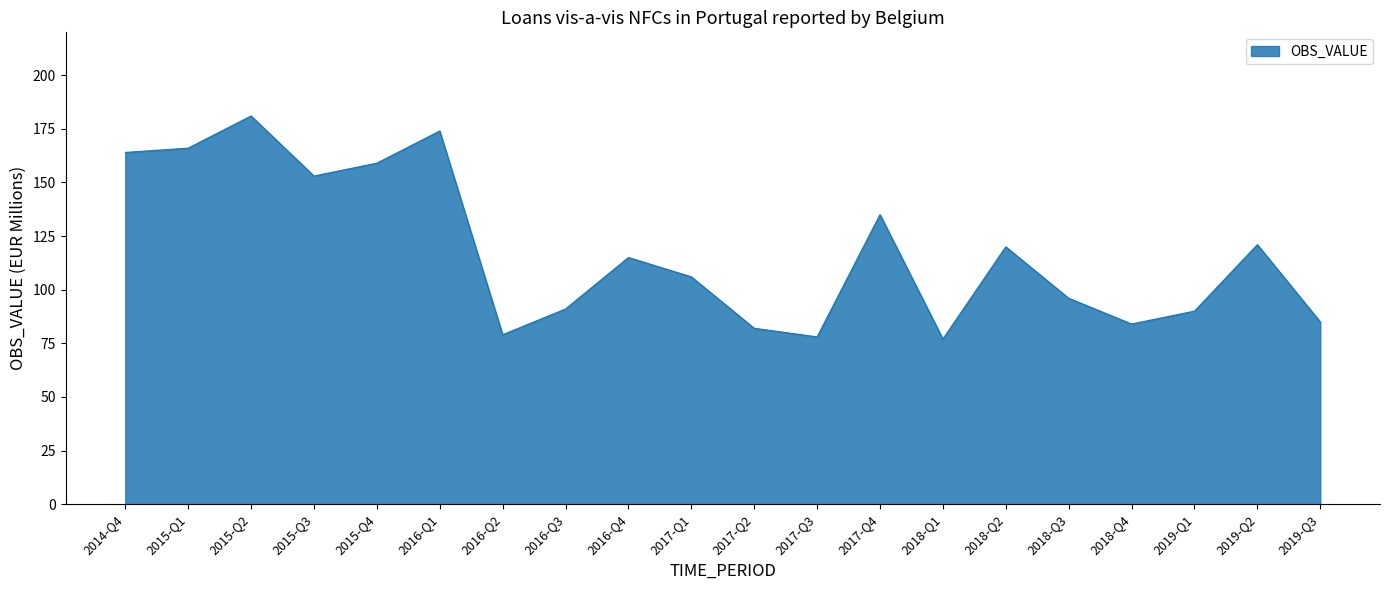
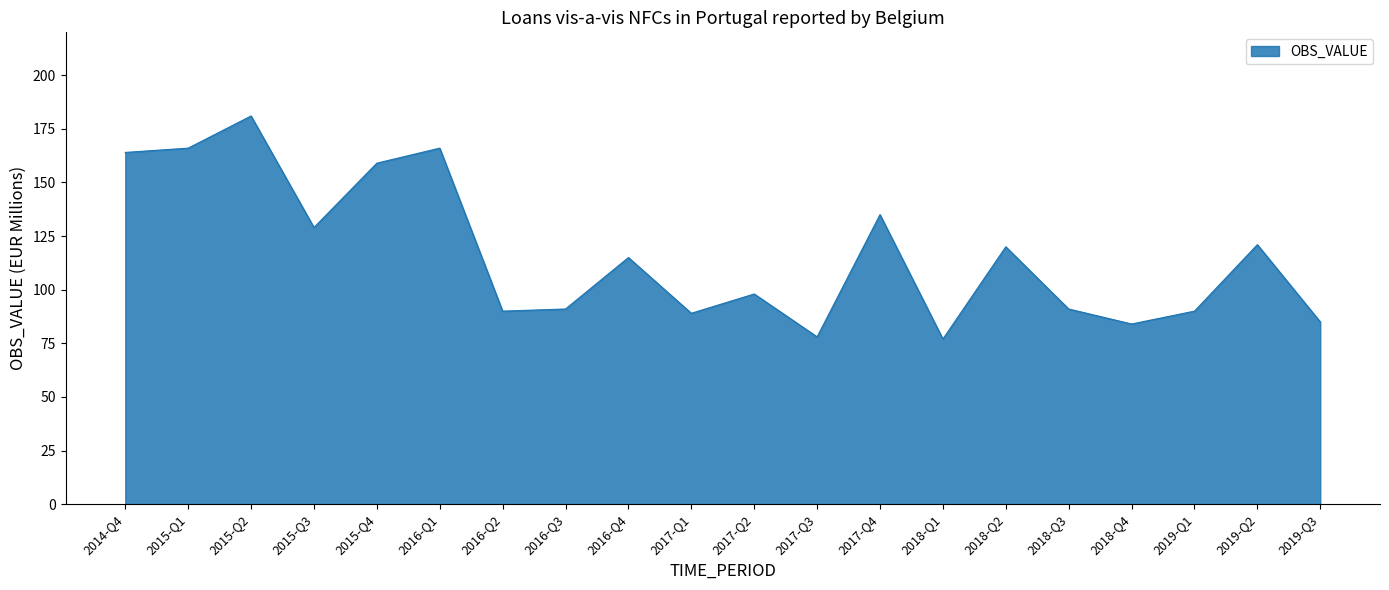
2015-Q3: 153 -> 129
2016-Q1: 174 -> 166
2016-Q2: 79 -> 90
2017-Q1: 106 -> 89
2017-Q2: 82 -> 98
2018-Q3: 96 -> 91
